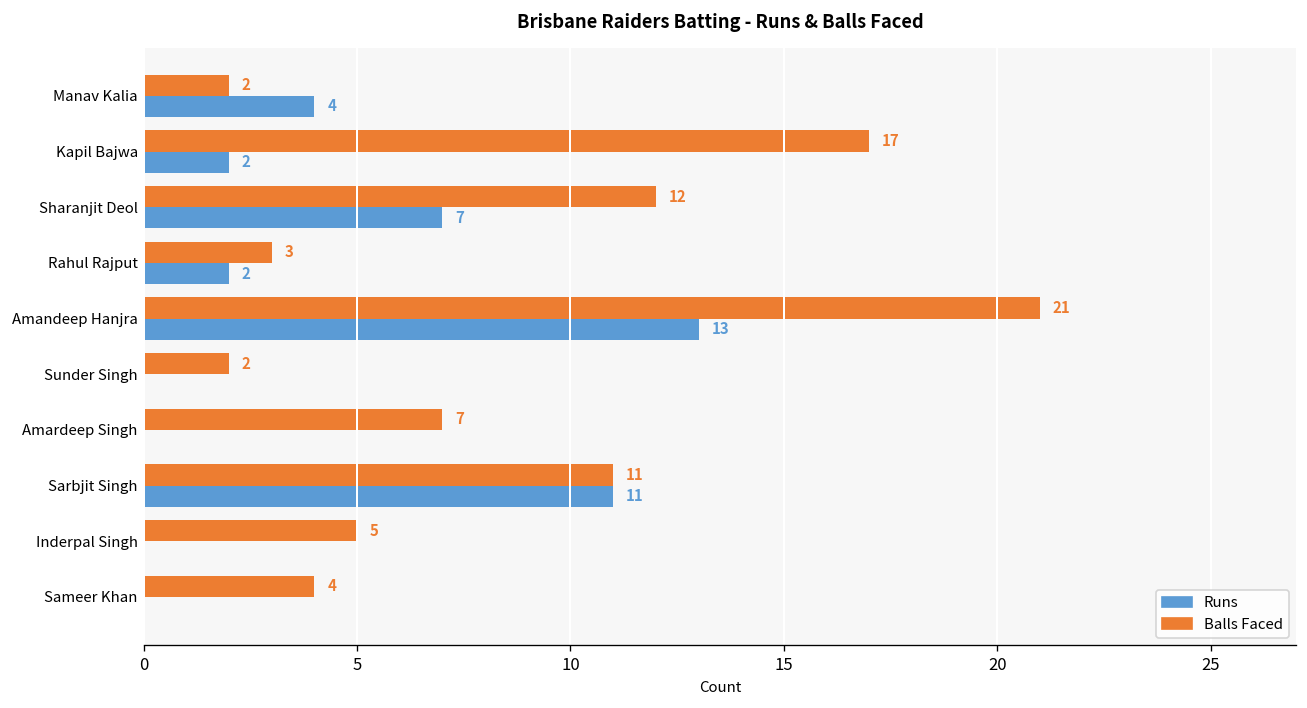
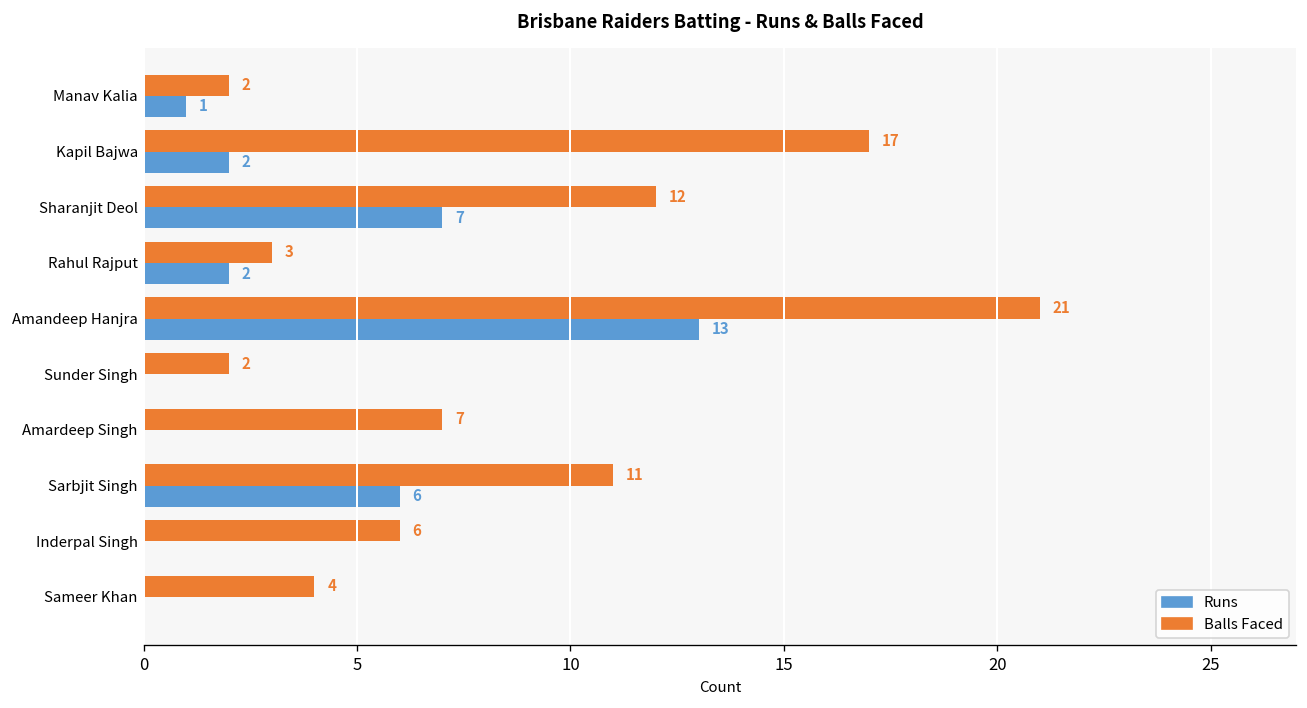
Runs, Manav Kalia: 4 -> 1
Runs, Sarbjit Singh: 11 -> 6
Balls Faced, Inderpal Singh: 5 -> 6
